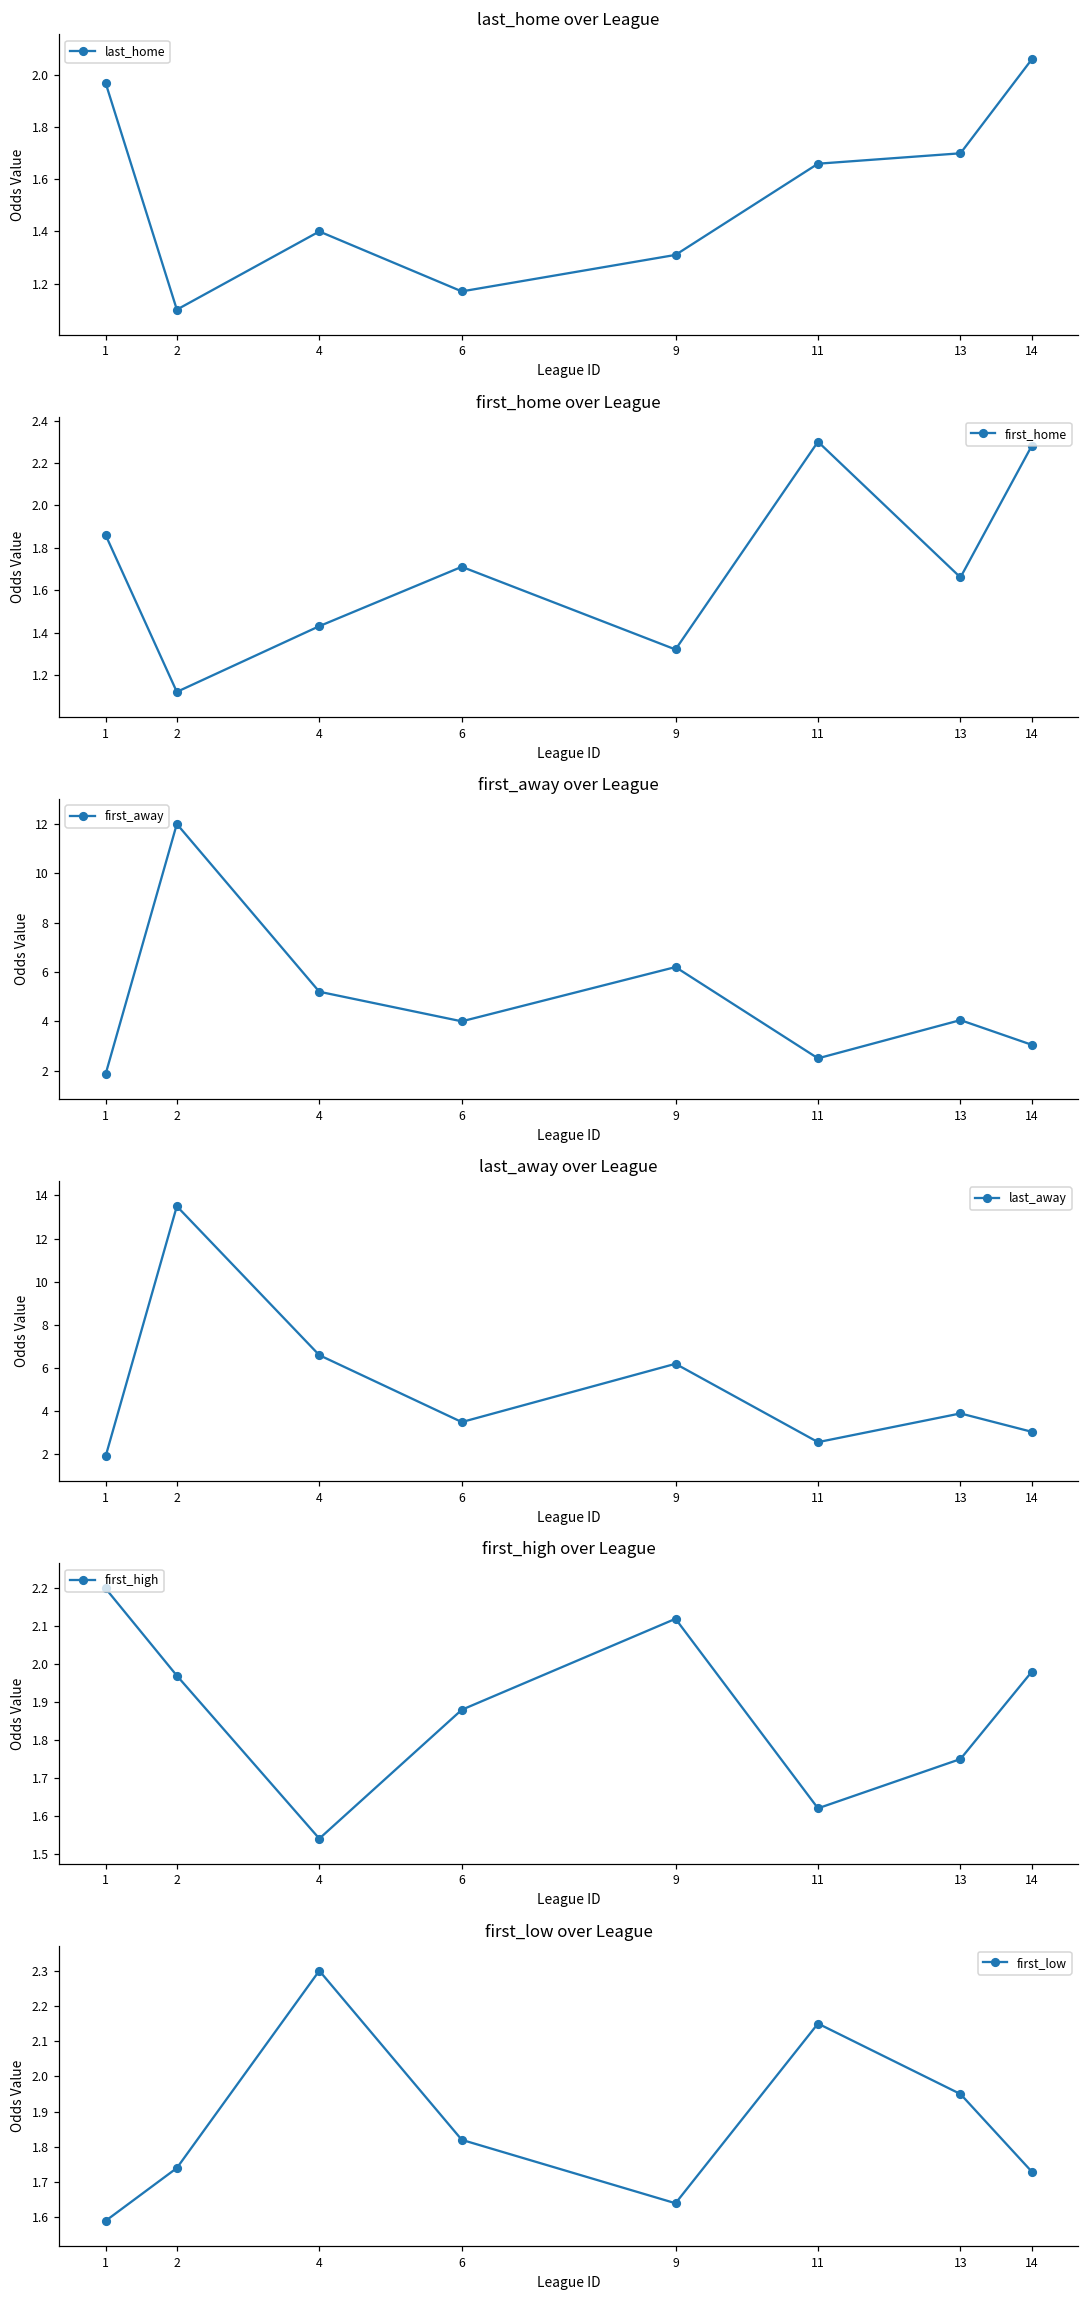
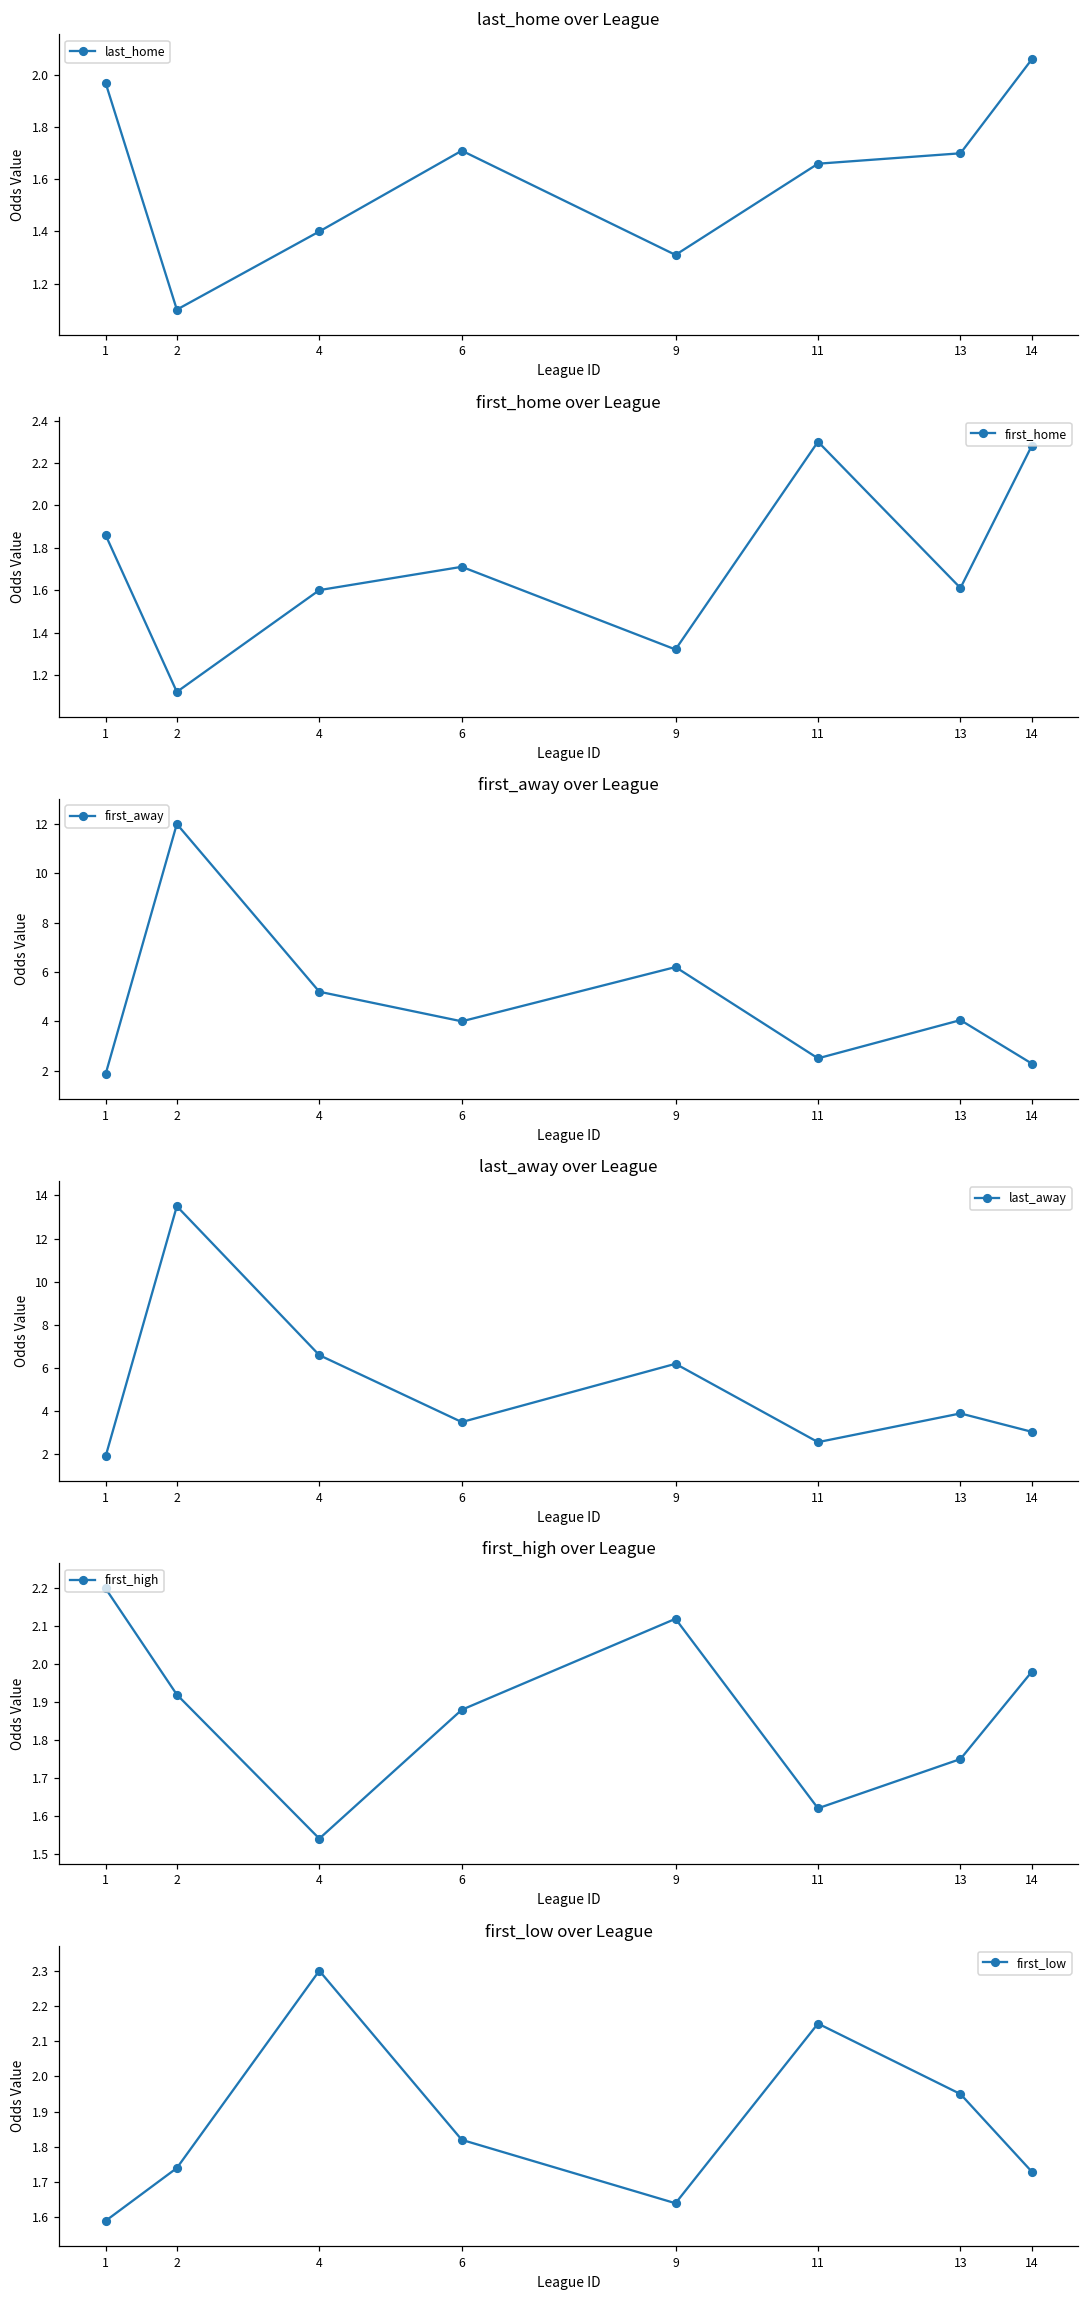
last_home over League, 6: 1.17 -> 1.71
first_home over League, 4: 1.43 -> 1.60
first_home over League, 13: 1.66 -> 1.61
first_away over League, 14: 3.1 -> 2.3
first_high over League, 2: 1.97 -> 1.92
